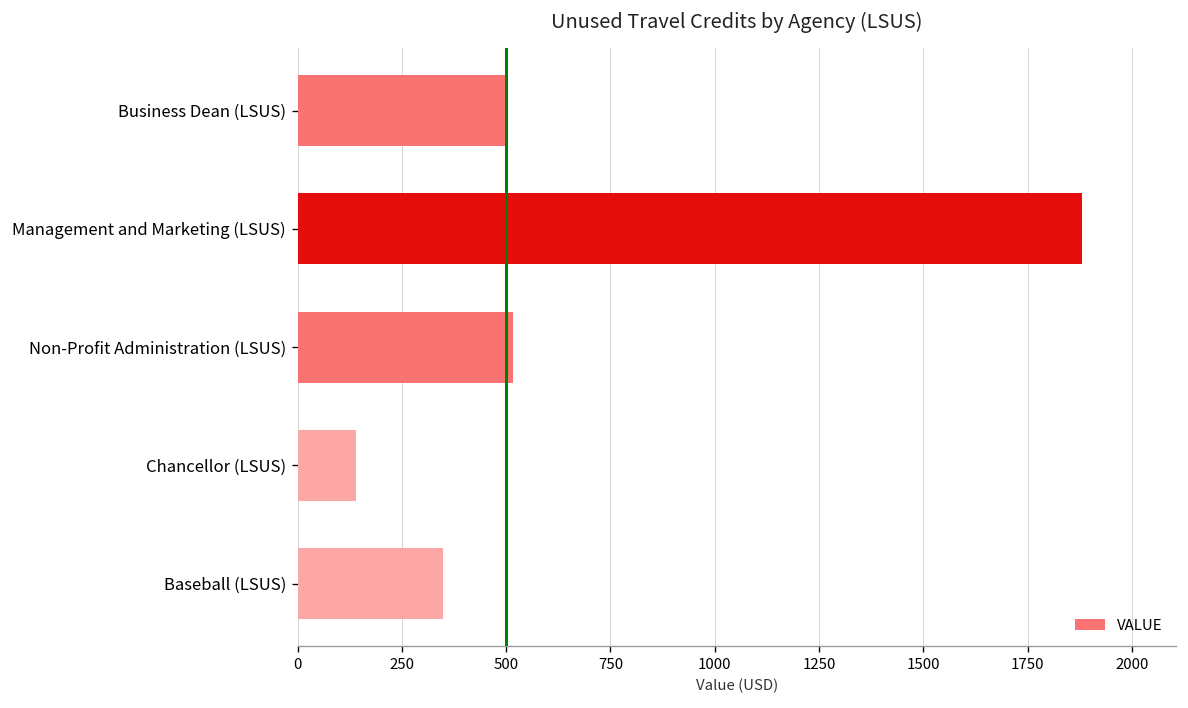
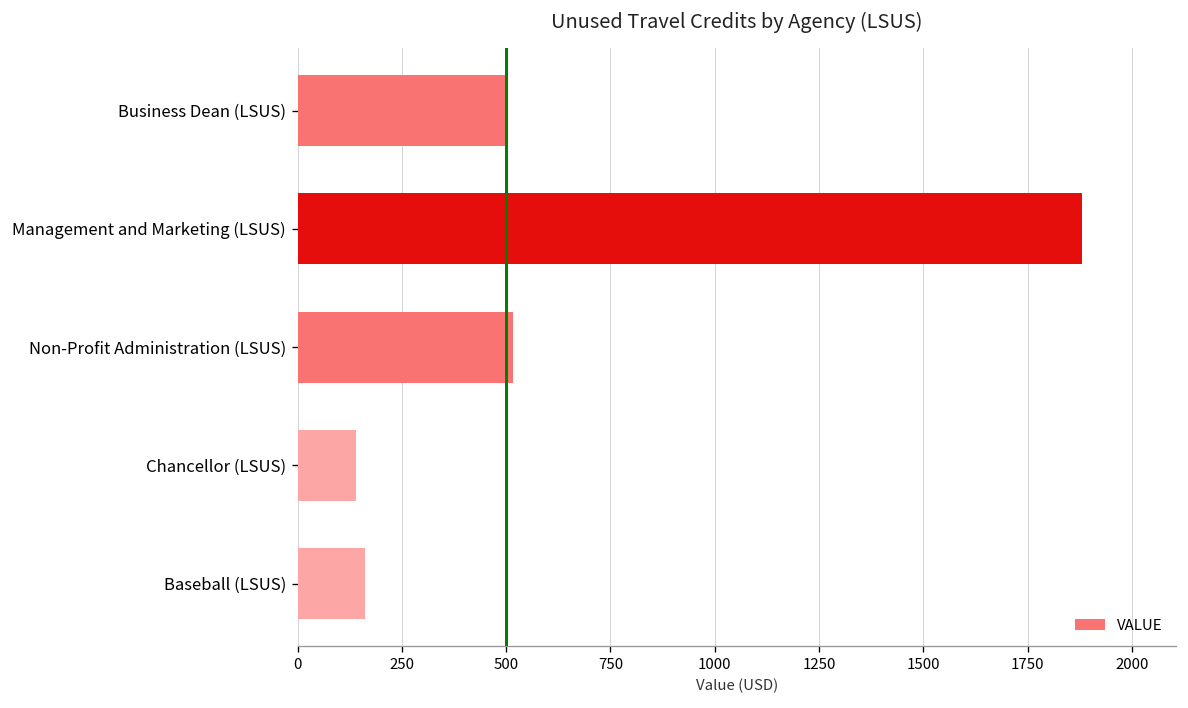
Baseball (LSUS): 350 -> 160
